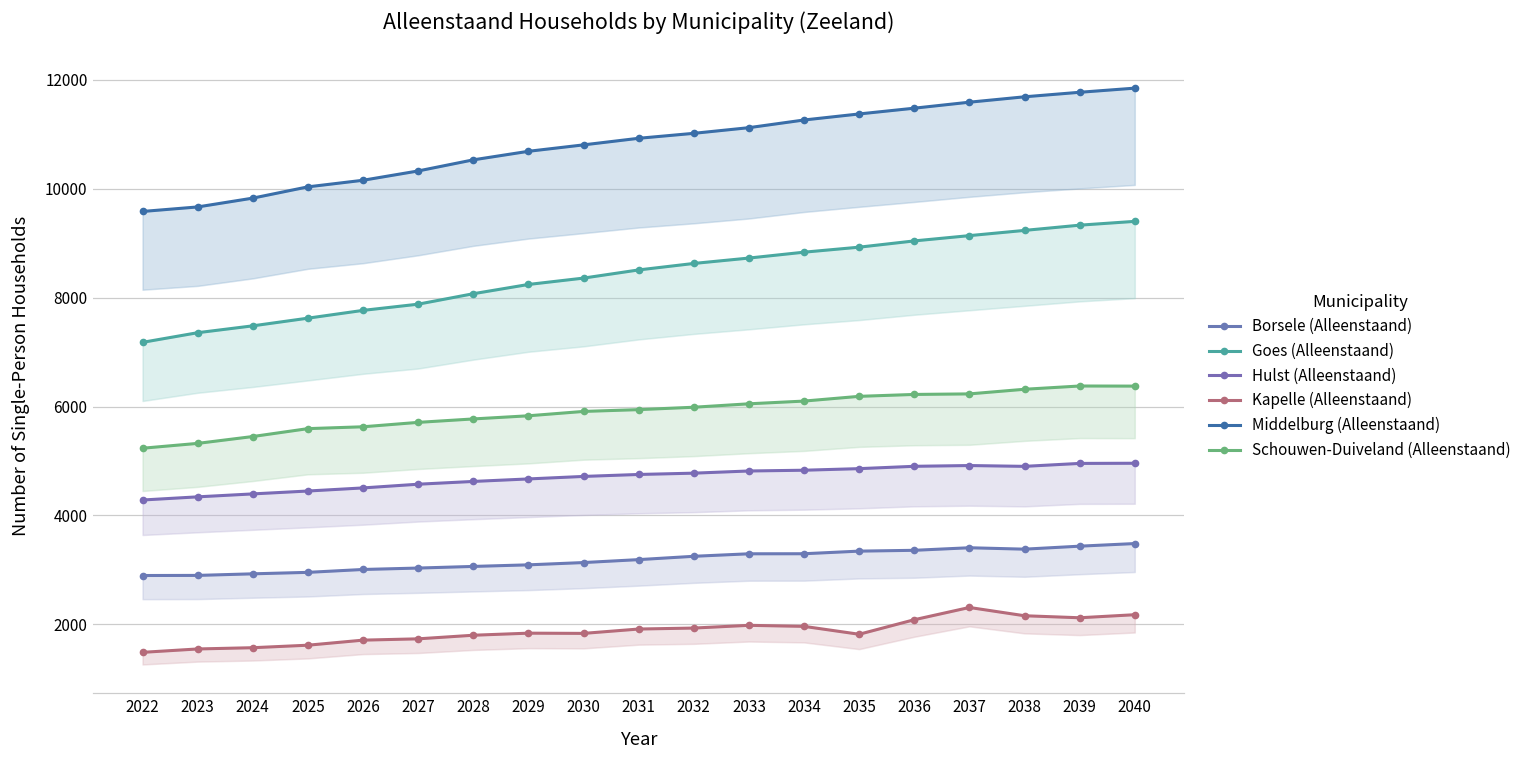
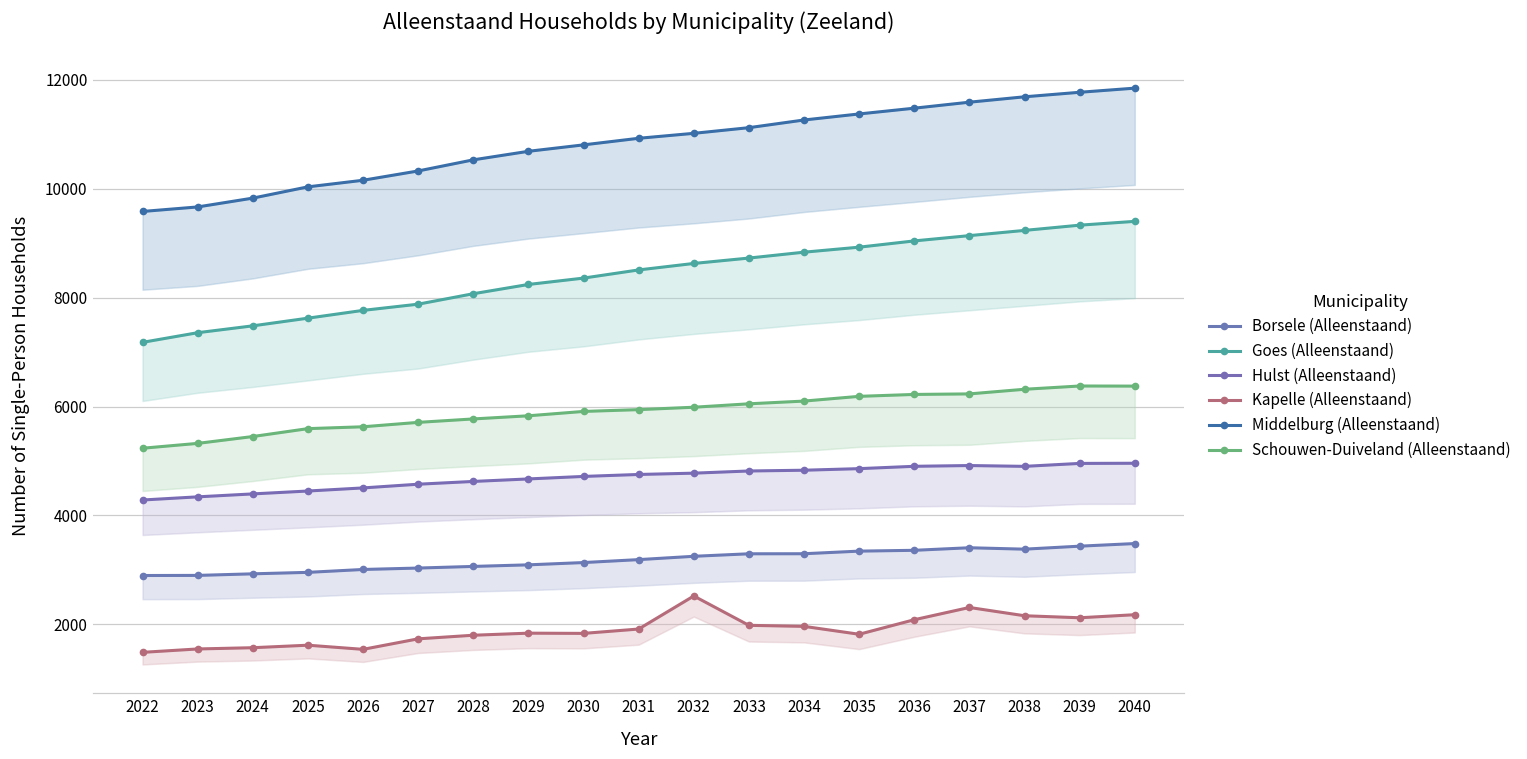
Kapelle (Alleenstaand), 2026: 1700 -> 1500
Kapelle (Alleenstaand), 2032: 1900 -> 2500
